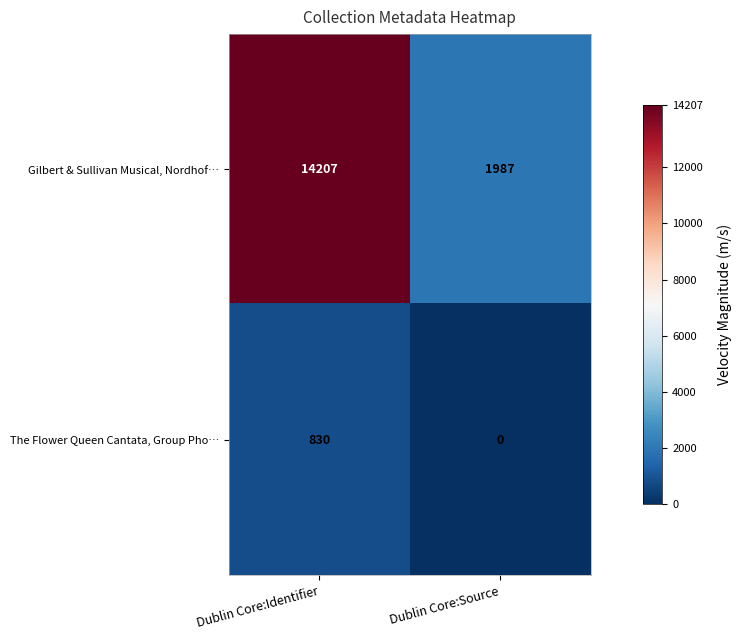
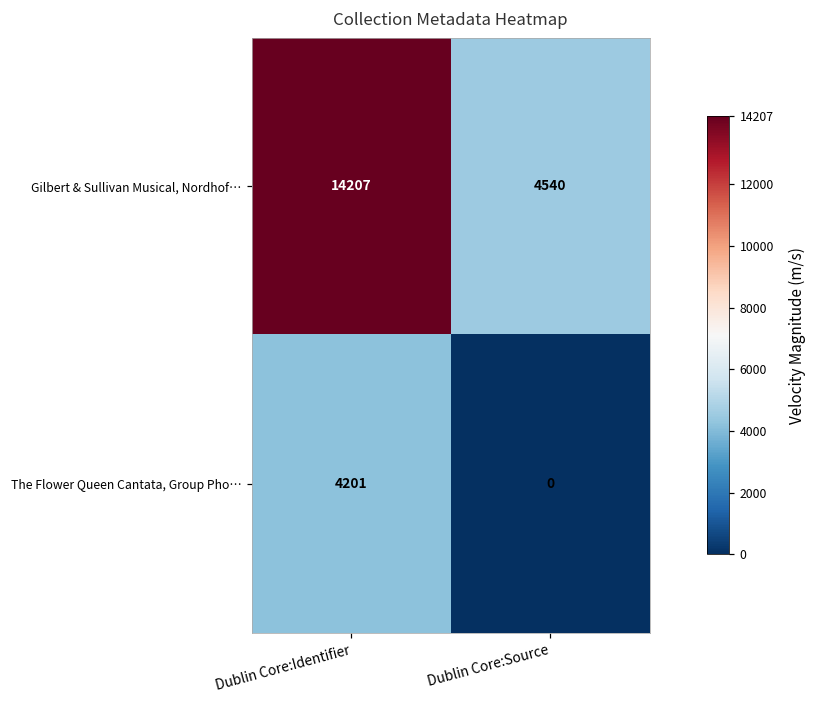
Gilbert & Sullivan Musical, Nordhof…, Dublin Core:Source: 1987 -> 4540
The Flower Queen Cantata, Group Pho…, Dublin Core:Identifier: 830 -> 4201
